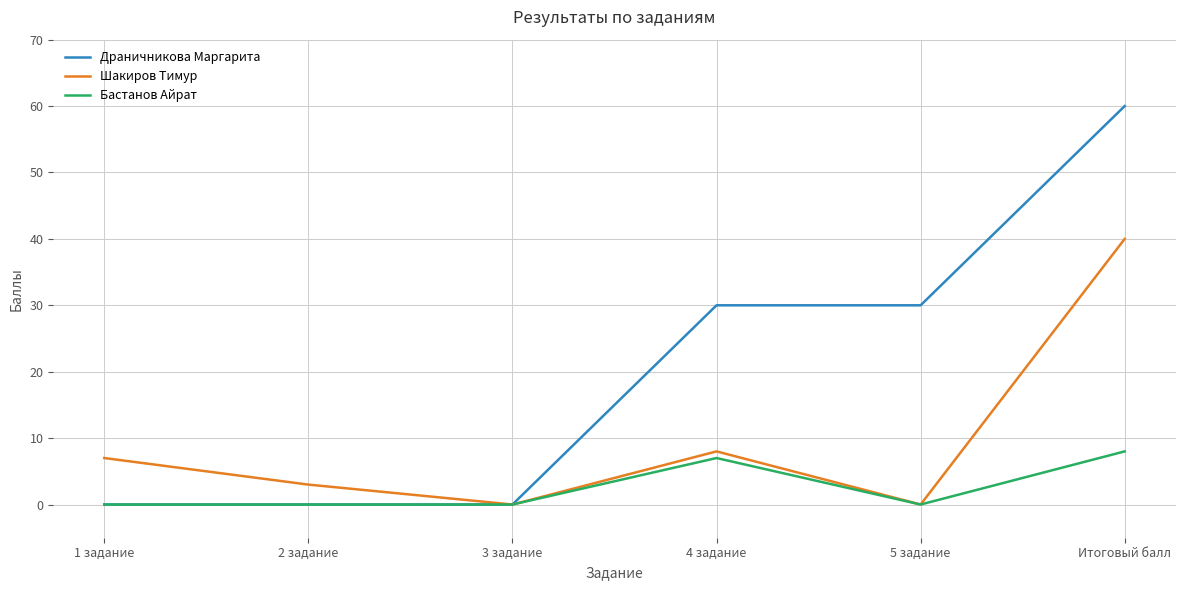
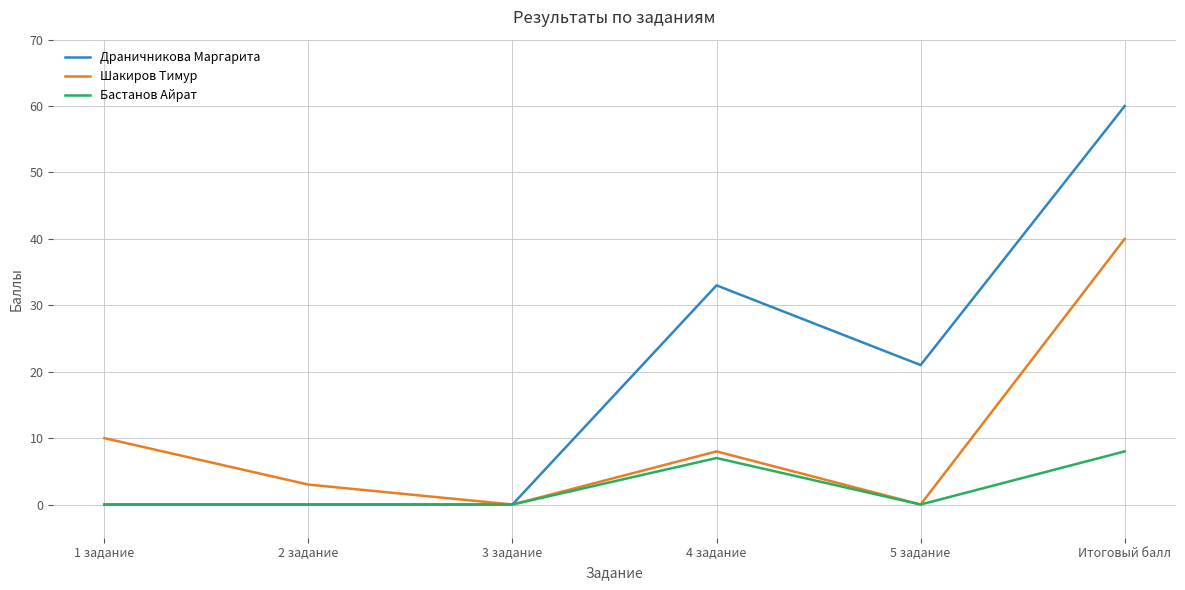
Шакиров Тимур, 1 задание: 7 -> 10
Драничникова Маргарита, 4 задание: 30 -> 33
Драничникова Маргарита, 5 задание: 30 -> 21
